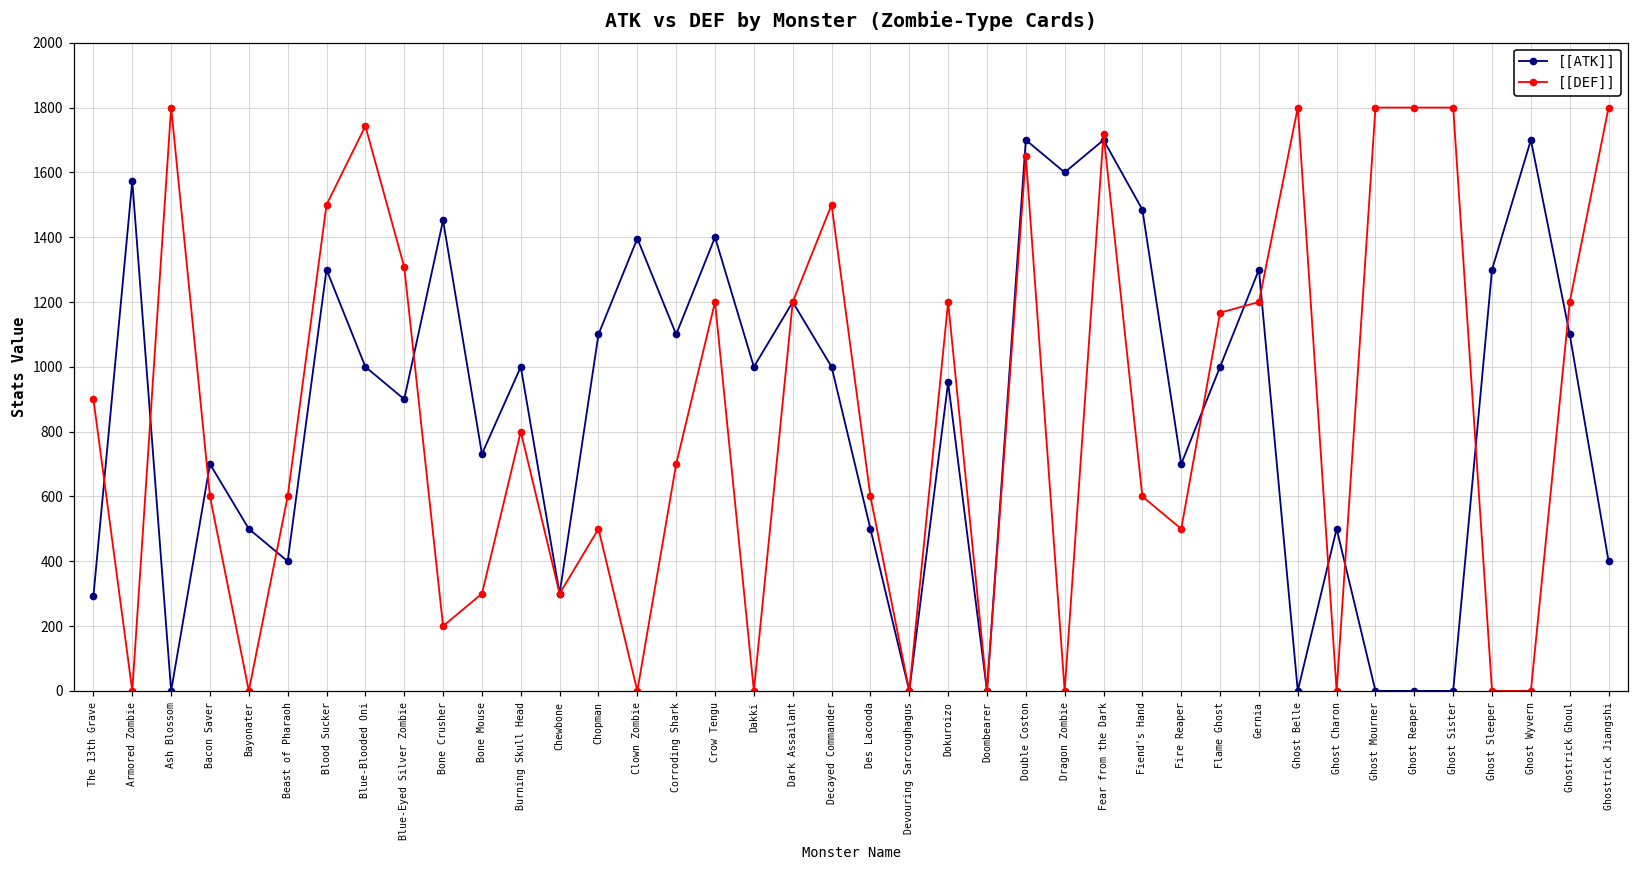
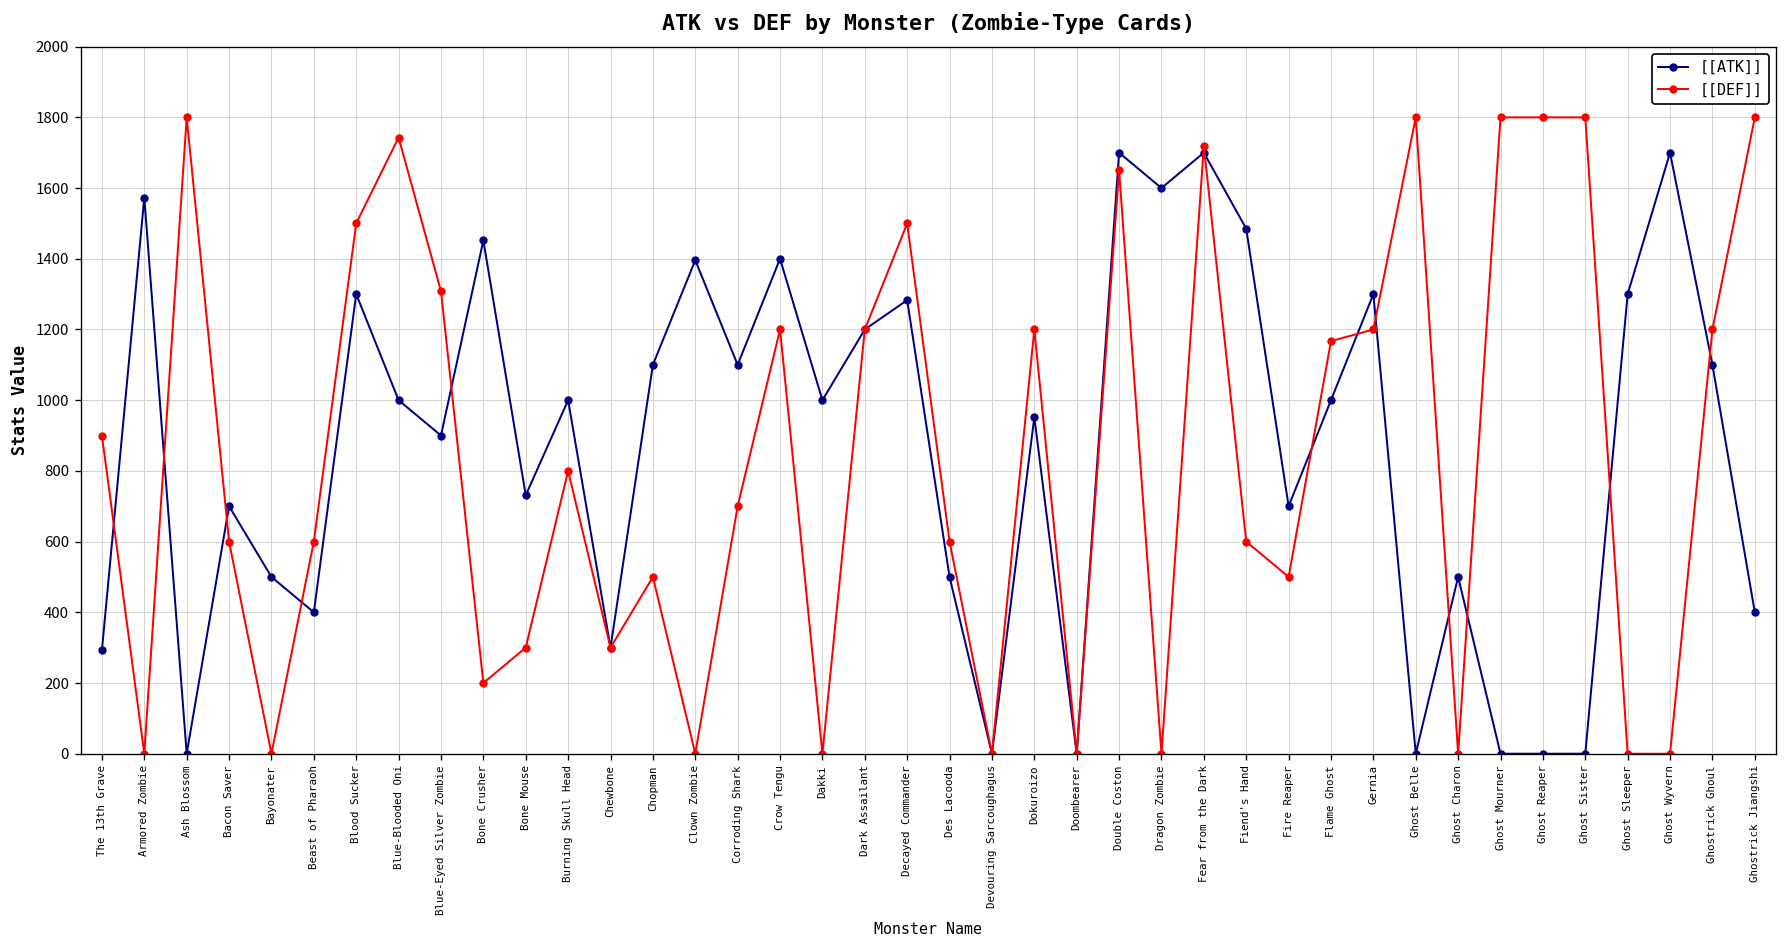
[[ATK]], Decayed Commander: 1000 -> 1280
